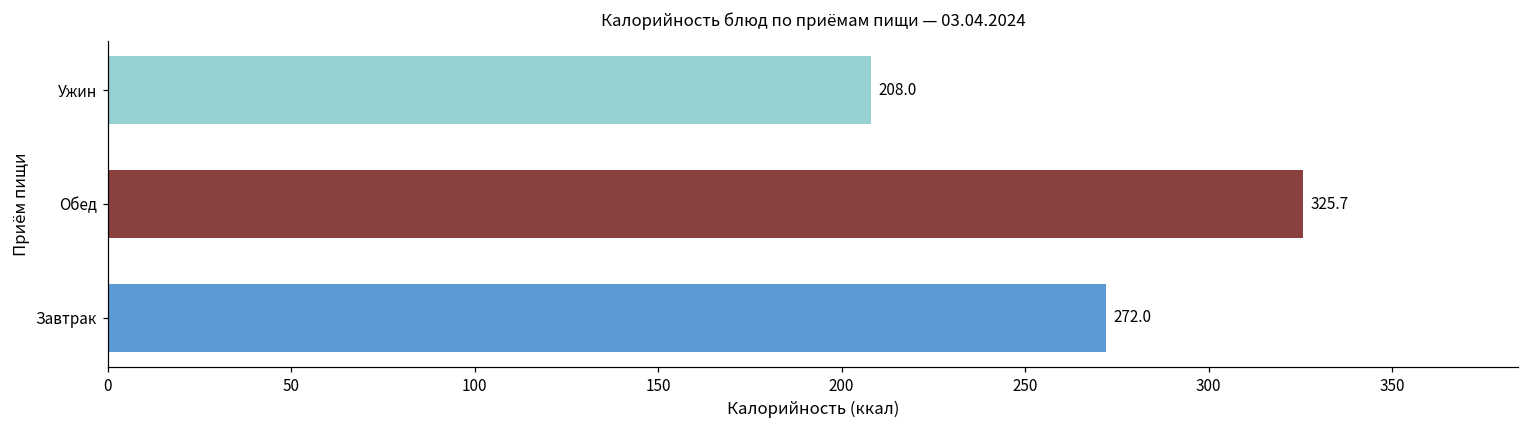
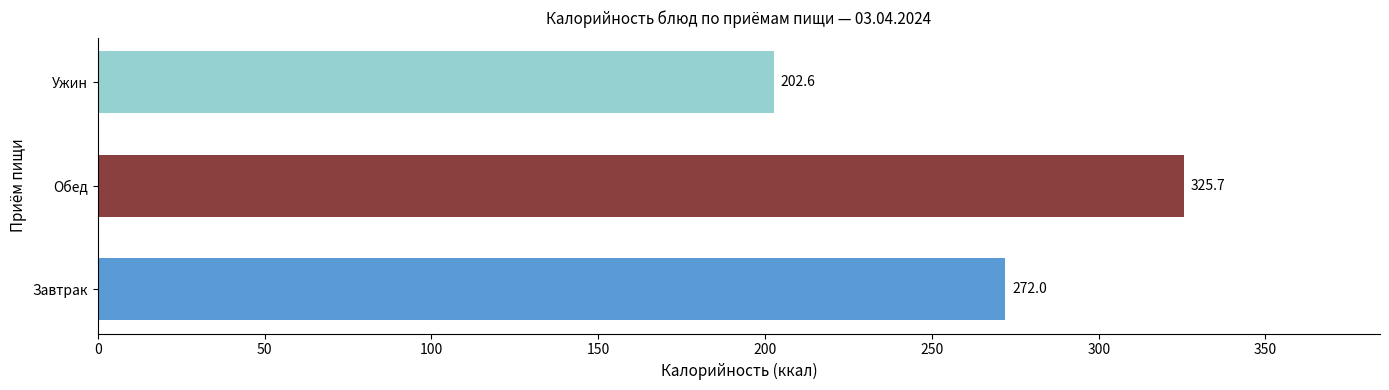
Ужин: 208.0 -> 202.6
